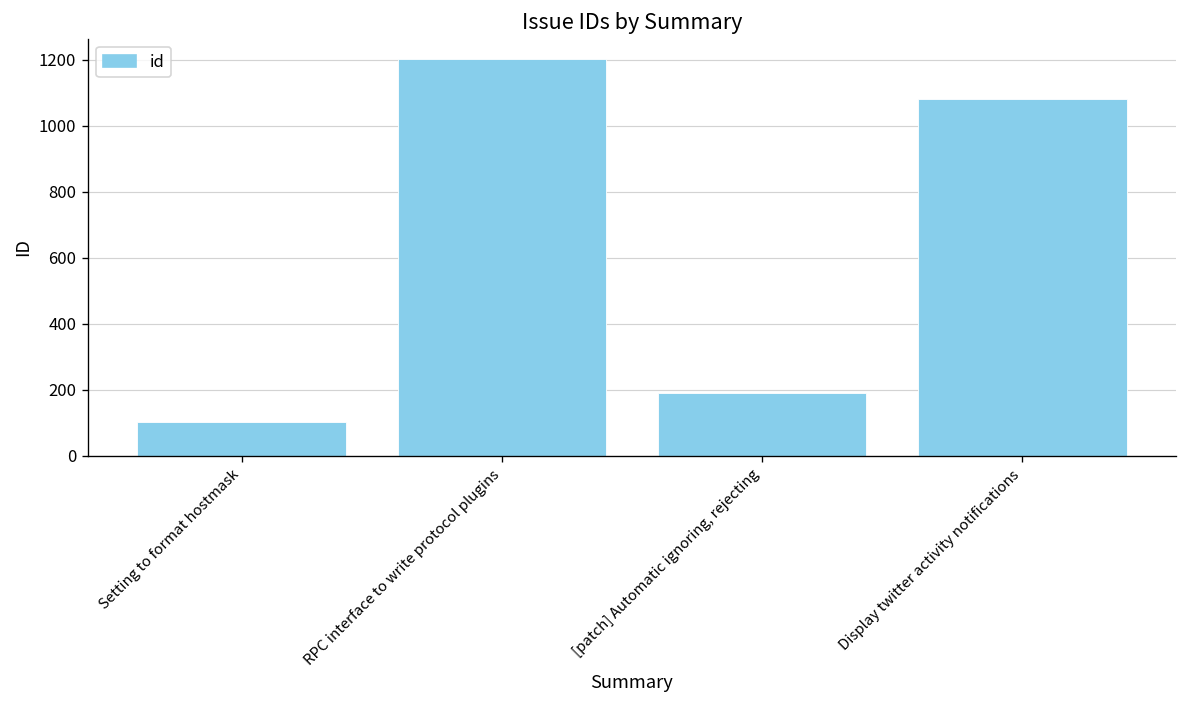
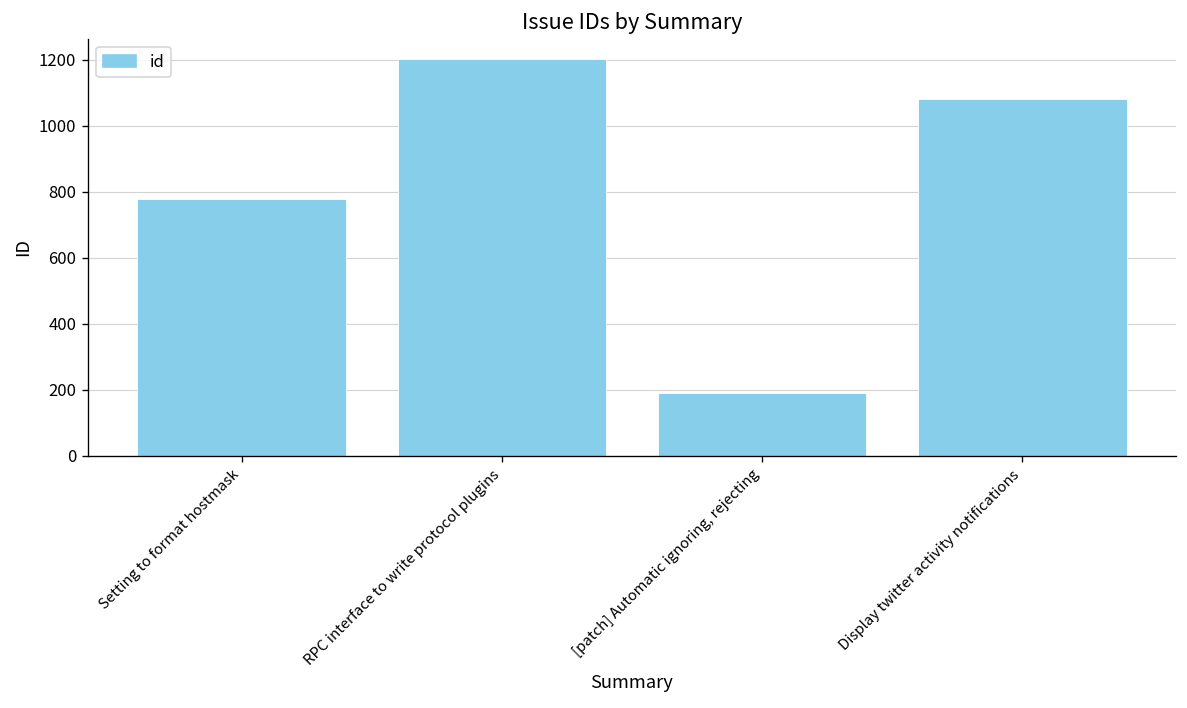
Setting to format hostmask: 100 -> 780
